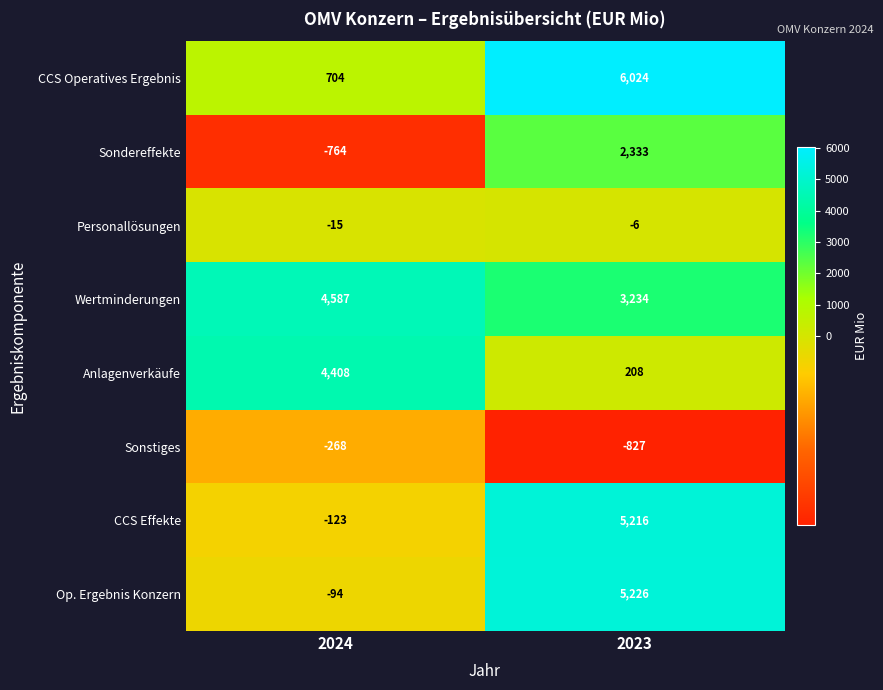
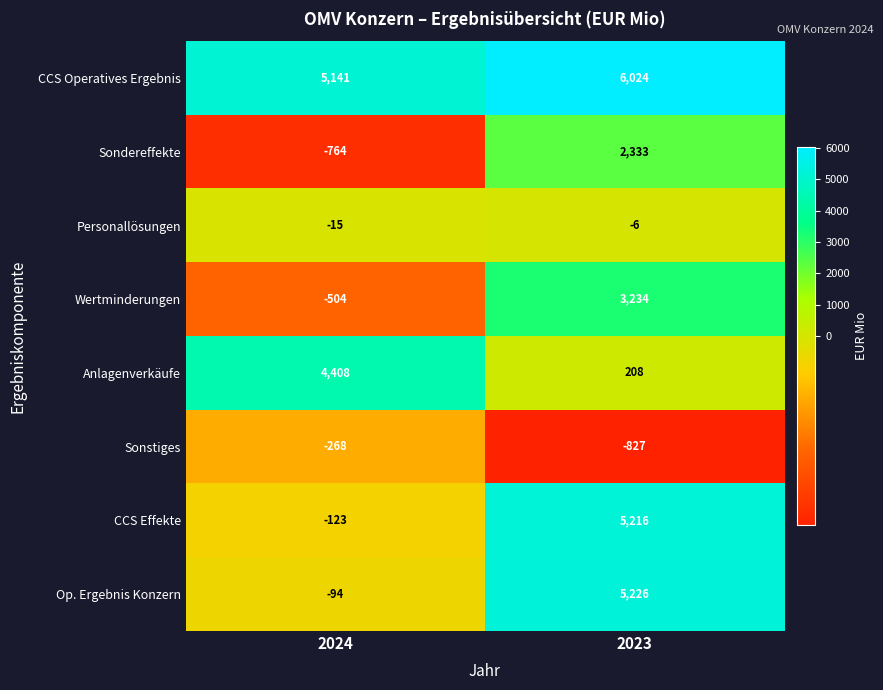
CCS Operatives Ergebnis, 2024: 704 -> 5,141
Wertminderungen, 2024: 4,587 -> -504
